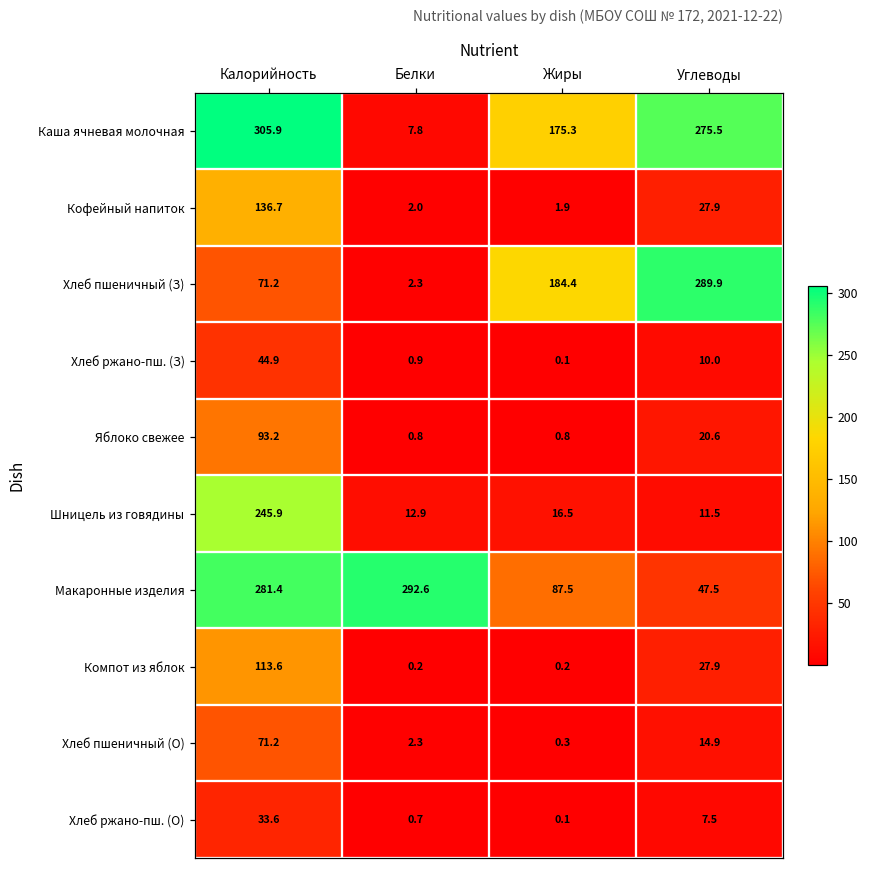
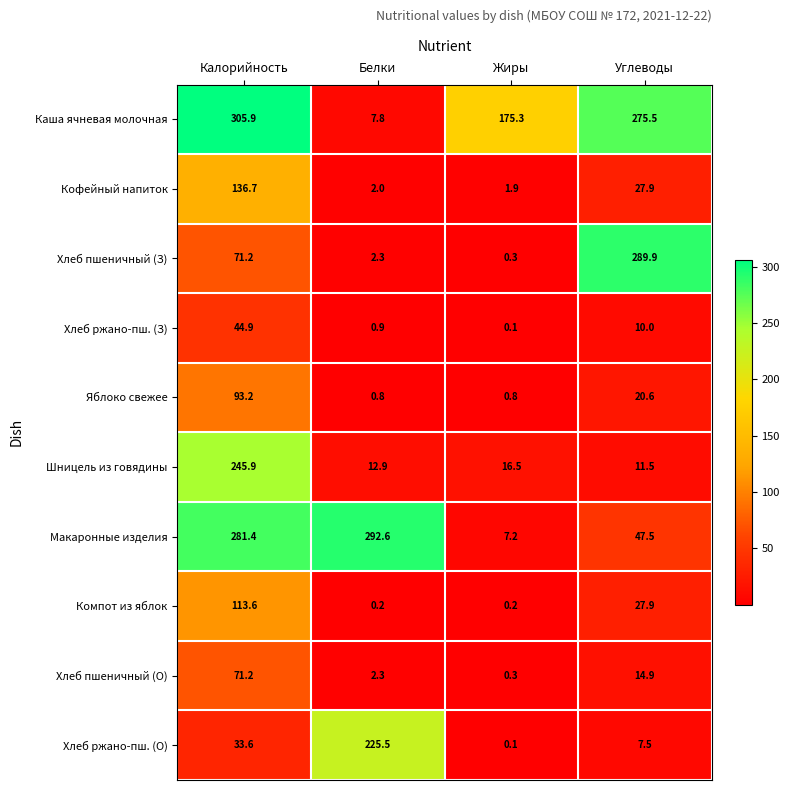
Хлеб пшеничный (З), Жиры: 184.4 -> 0.3
Макаронные изделия, Жиры: 87.5 -> 7.2
Хлеб ржано-пш. (О), Белки: 0.7 -> 225.5
